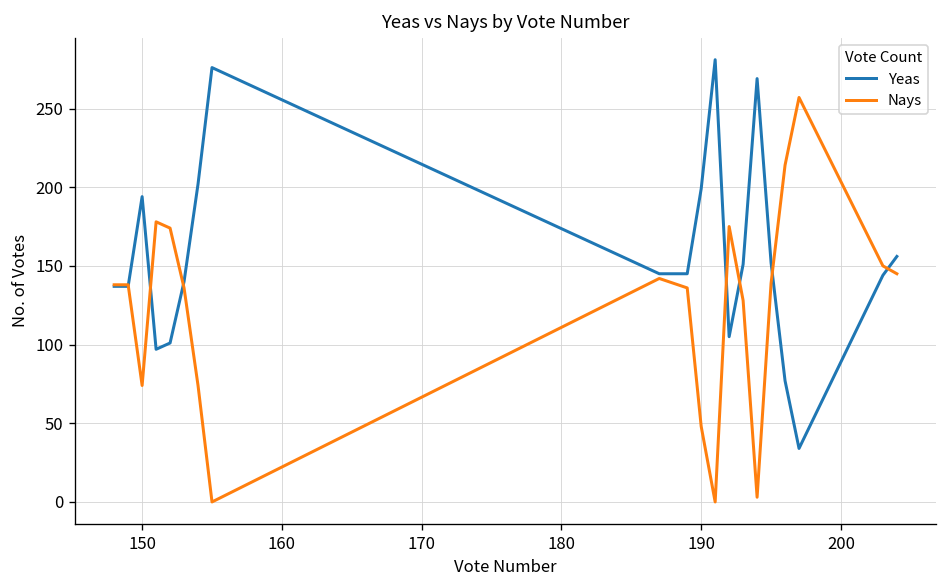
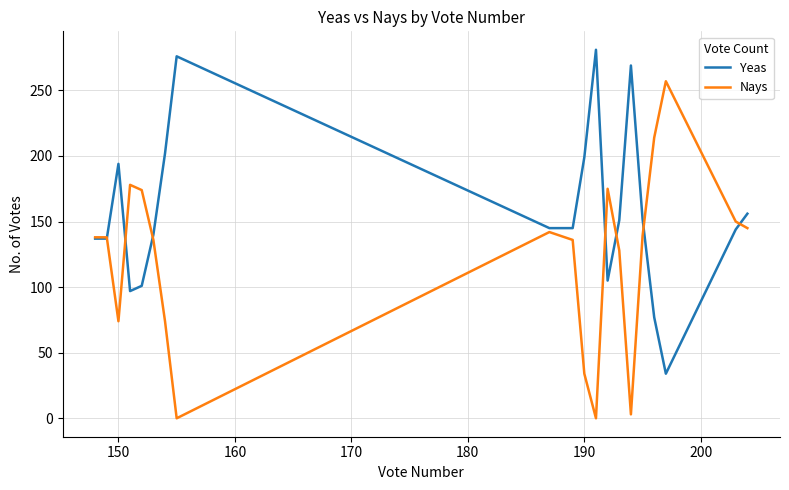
Nays, 190: 48 -> 34
